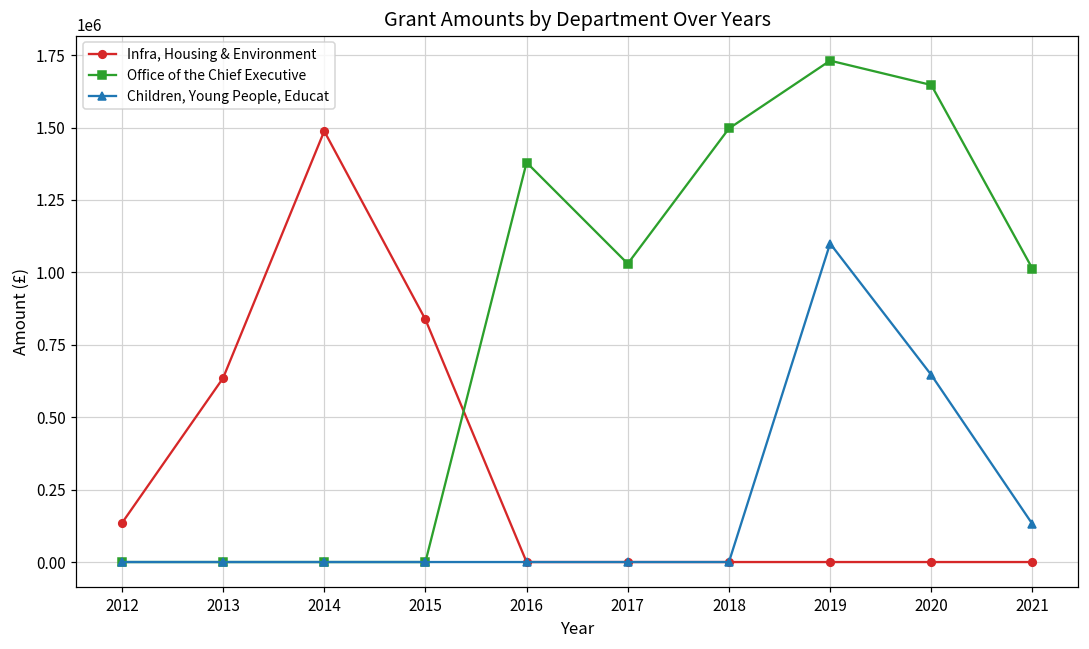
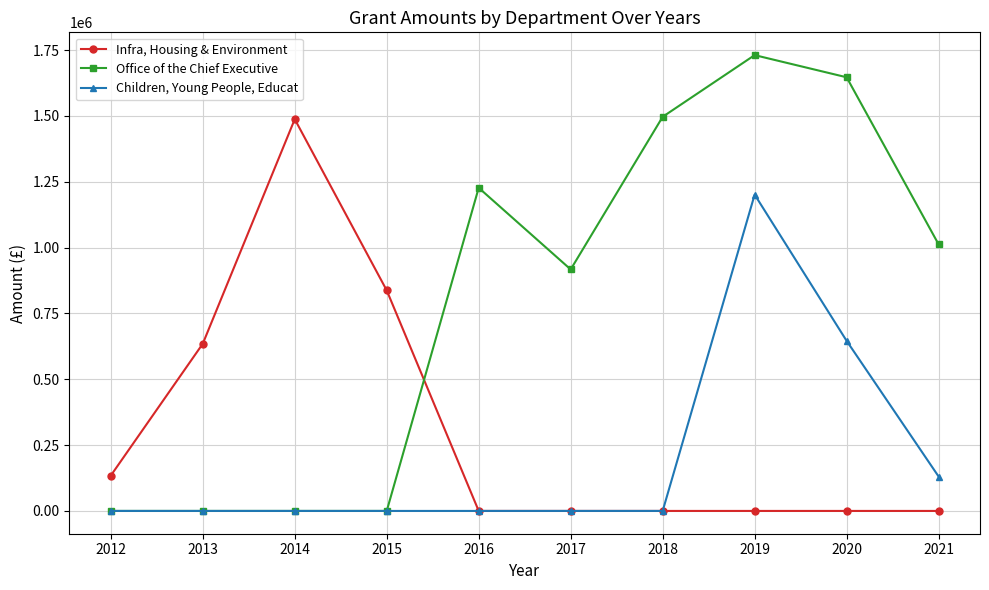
Office of the Chief Executive, 2016: 1380000 -> 1230000
Office of the Chief Executive, 2017: 1030000 -> 920000
Children, Young People, Educat, 2019: 1100000 -> 1200000
